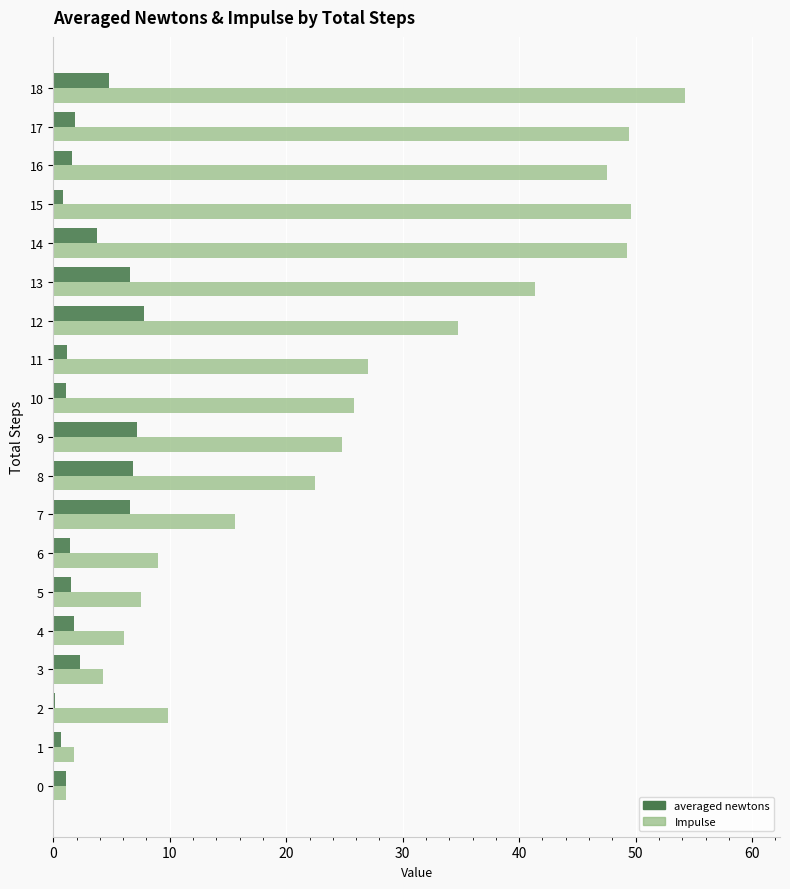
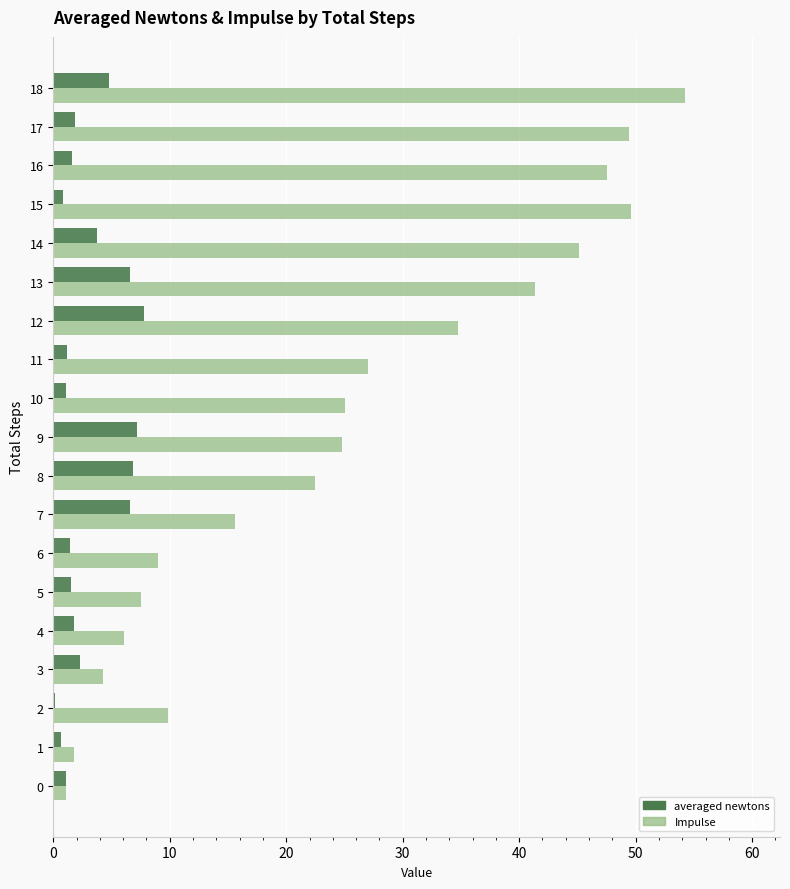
Impulse, 14: 49.2 -> 45.1
Impulse, 10: 25.8 -> 25.1
